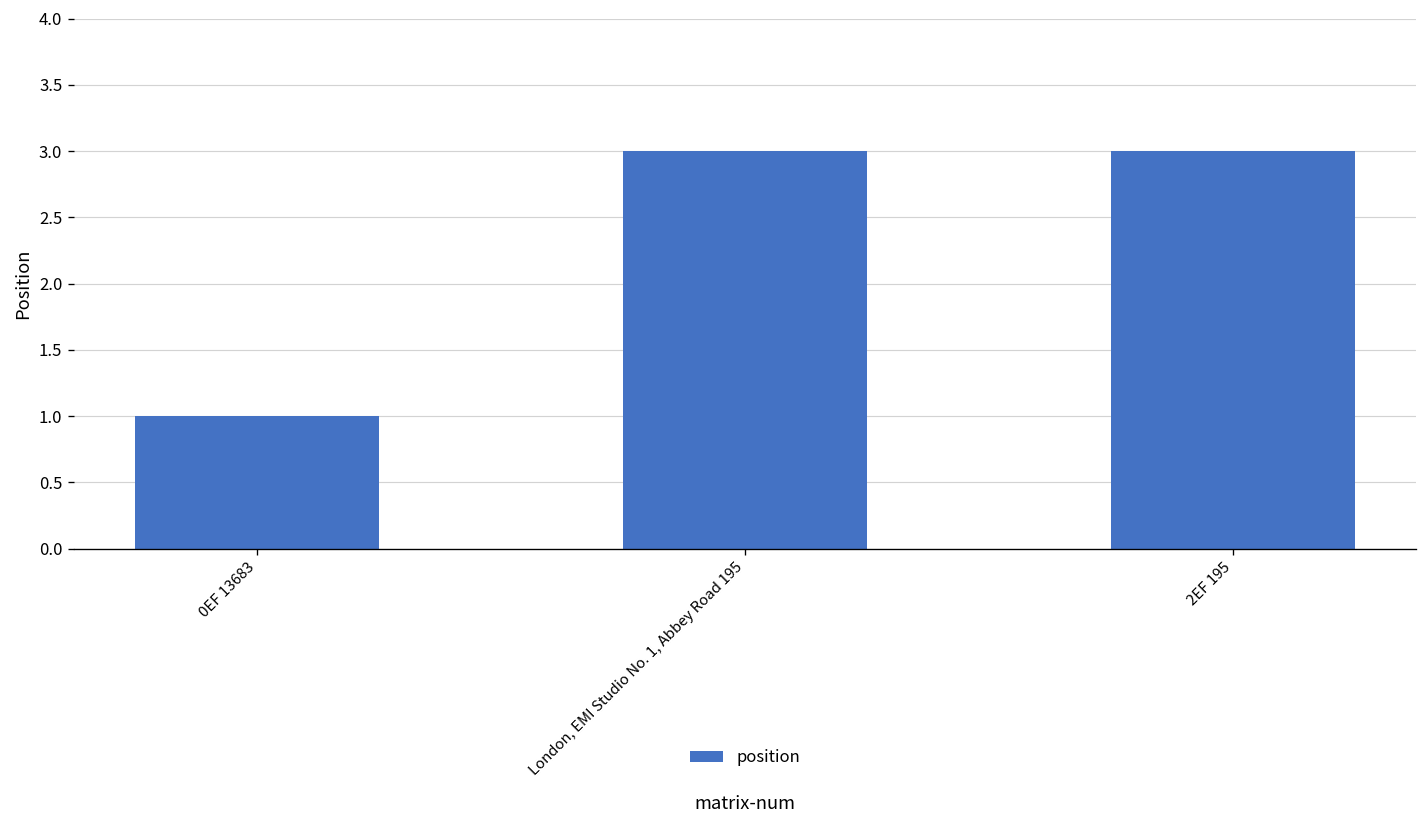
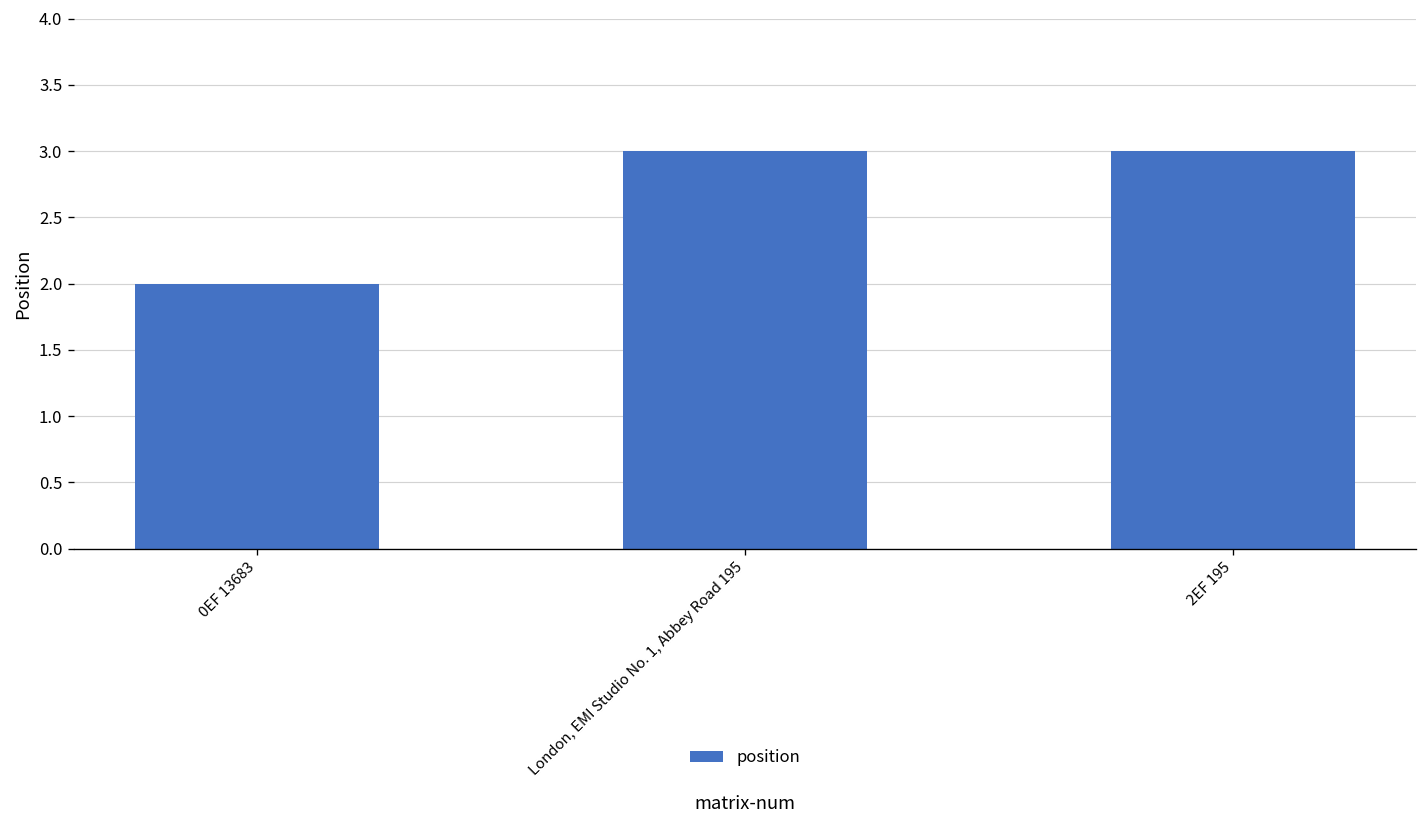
0EF 13683: 1 -> 2
